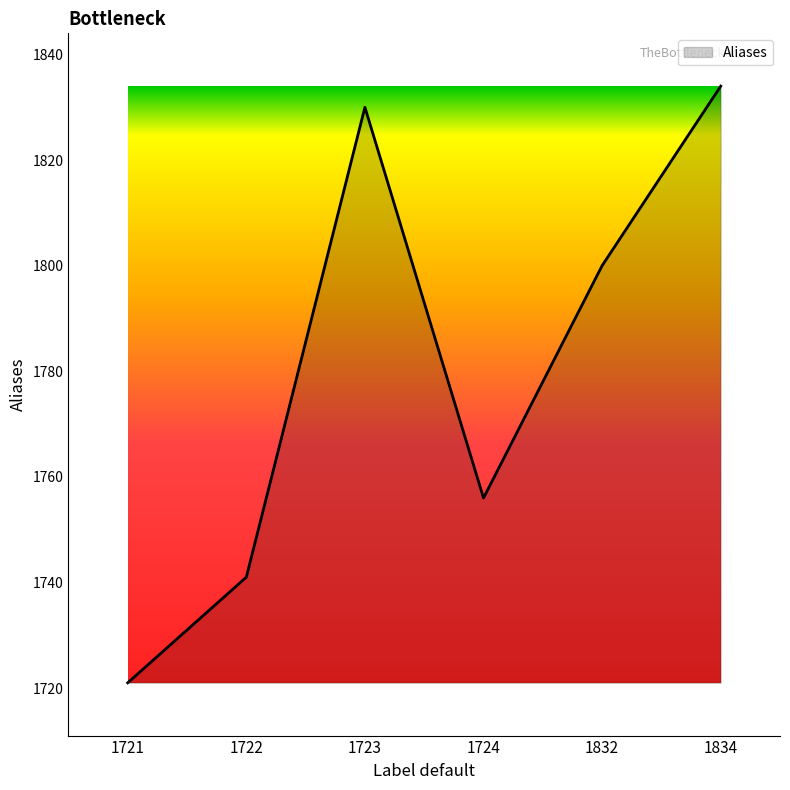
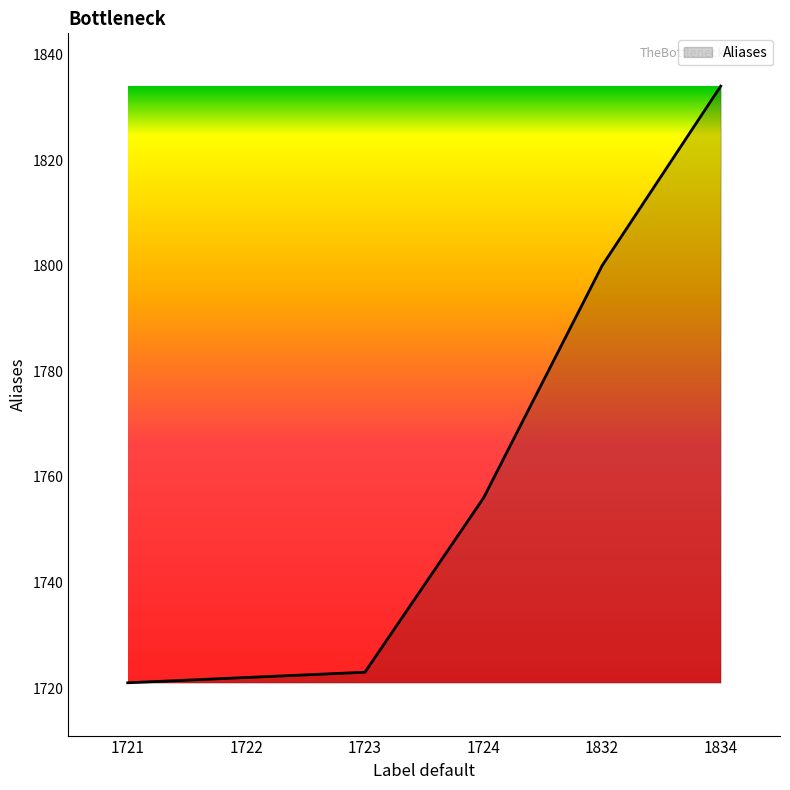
1722: 1741 -> 1722
1723: 1830 -> 1723
